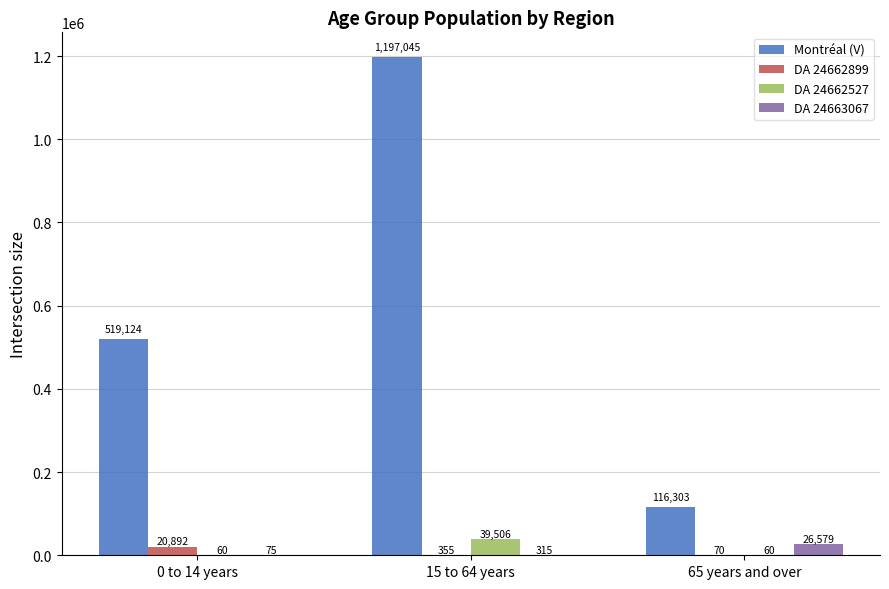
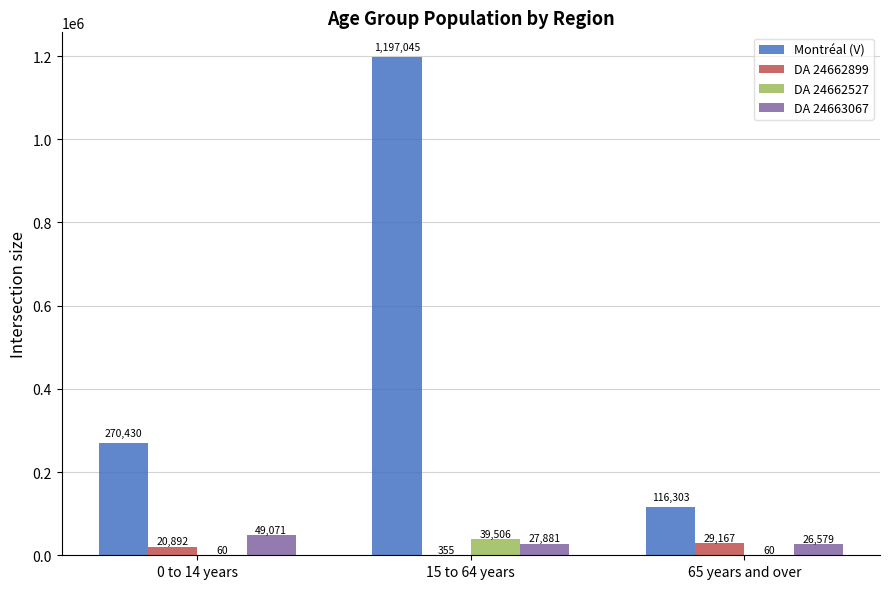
Montréal (V), 0 to 14 years: 519,124 -> 270,430
DA 24663067, 0 to 14 years: 75 -> 49,071
DA 24663067, 15 to 64 years: 315 -> 27,881
DA 24662899, 65 years and over: 70 -> 29,167
